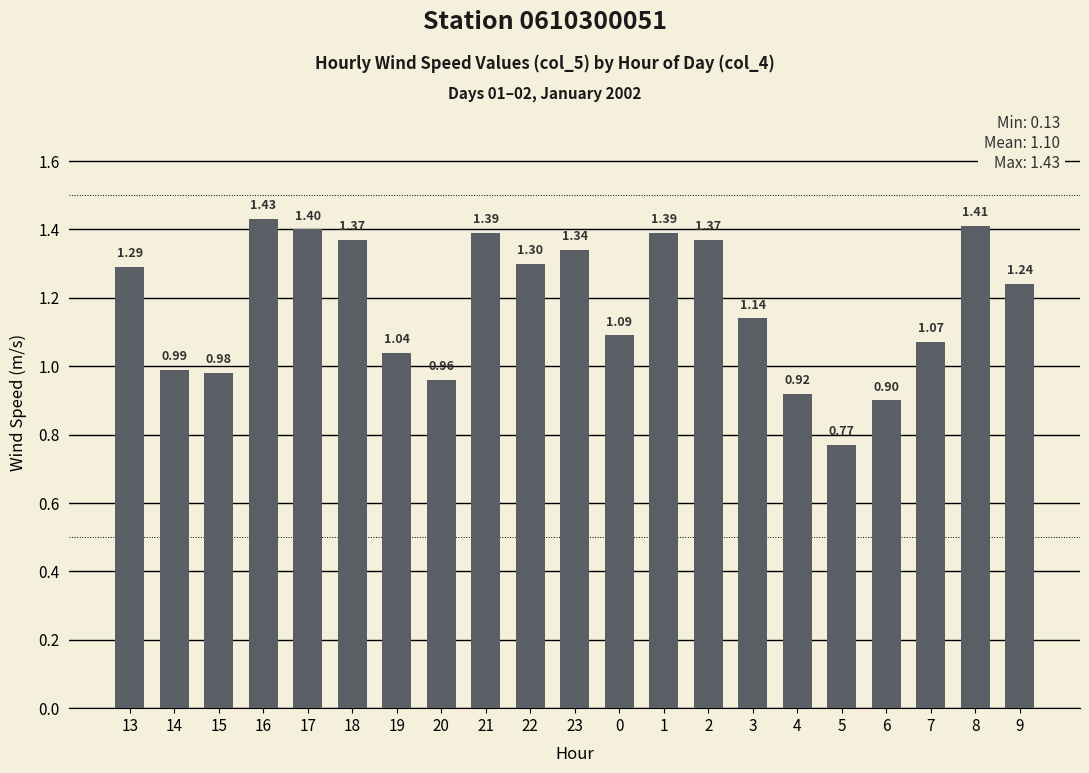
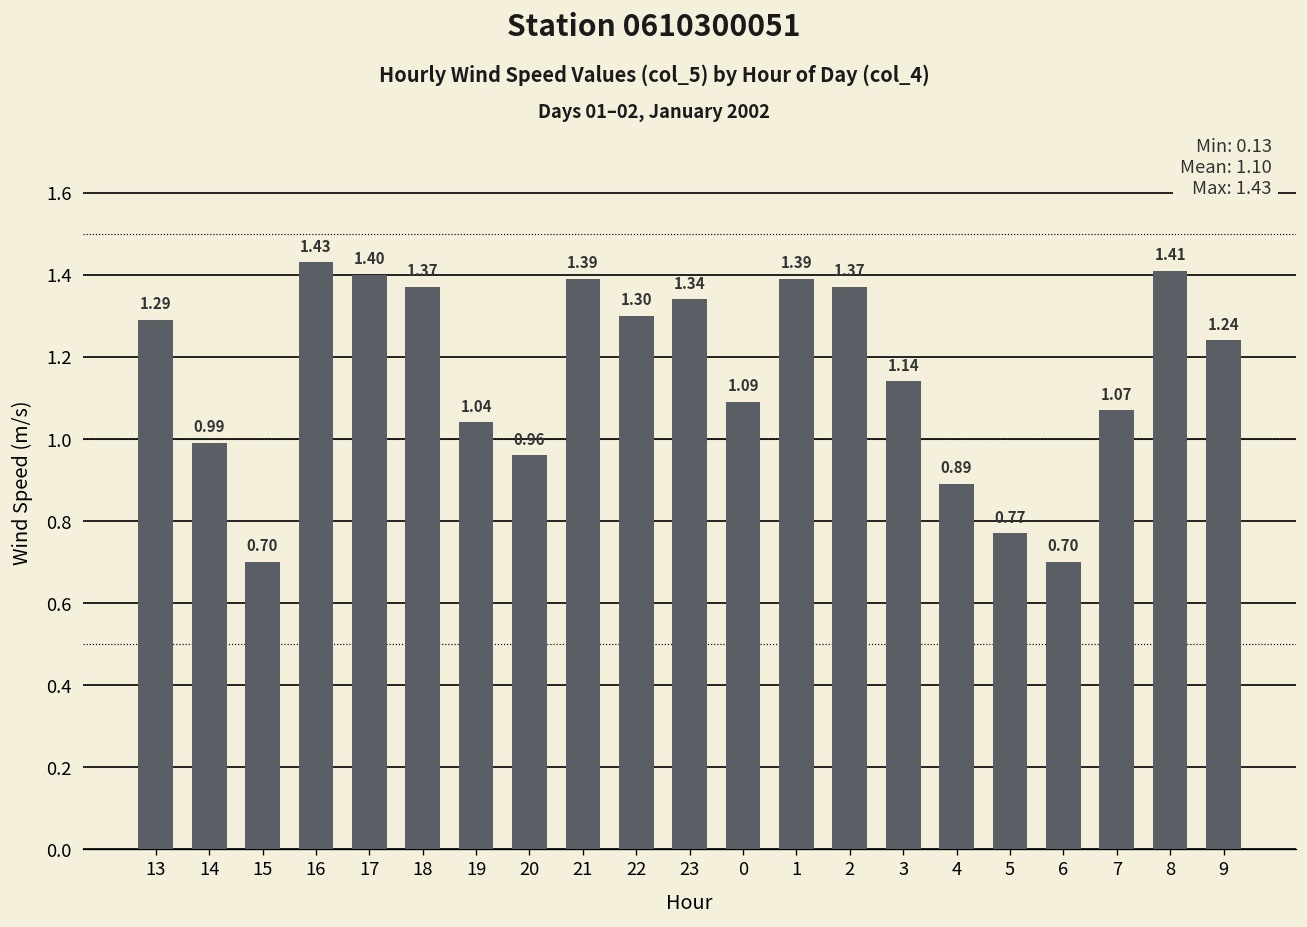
15: 0.98 -> 0.70
4: 0.92 -> 0.89
6: 0.90 -> 0.70
